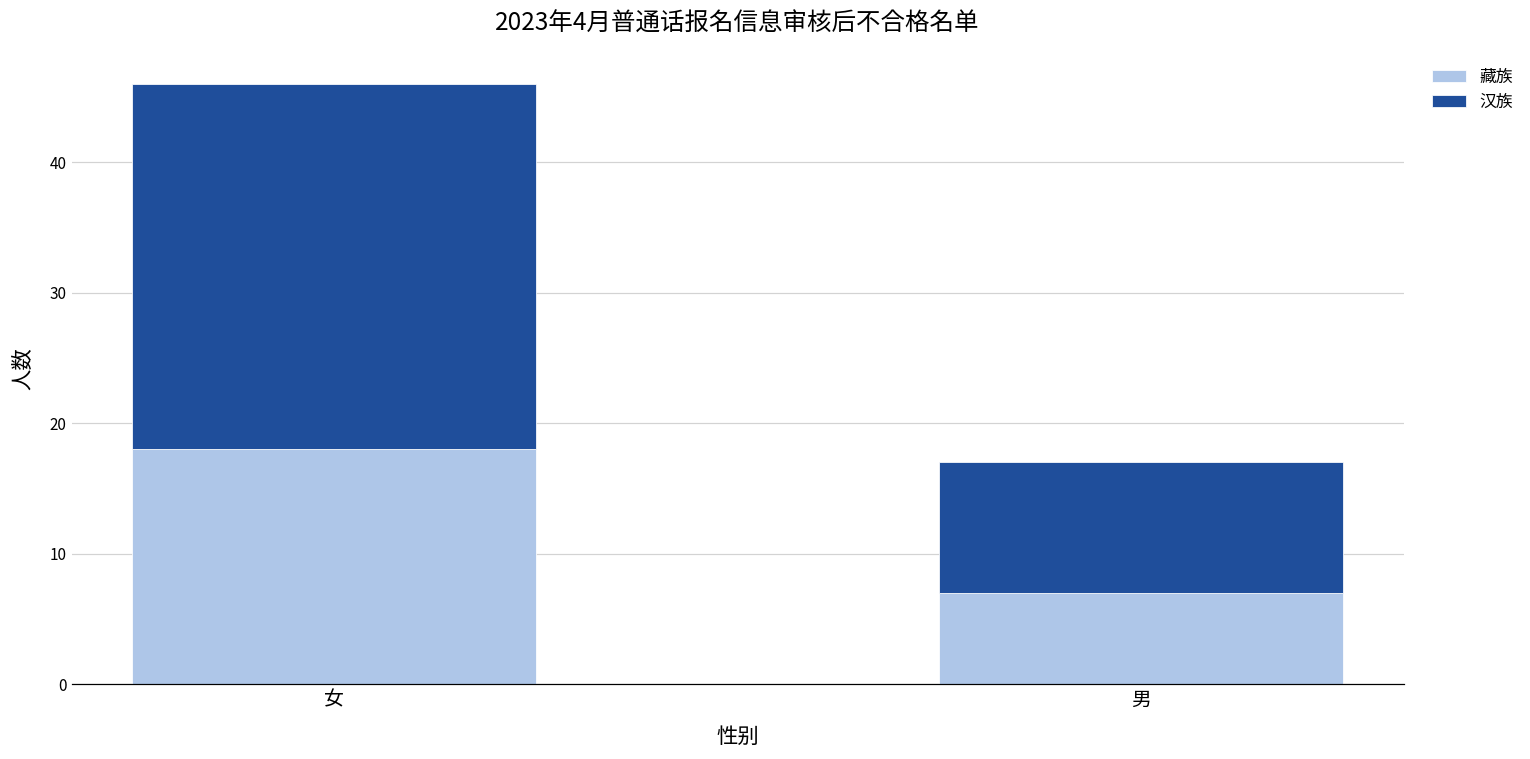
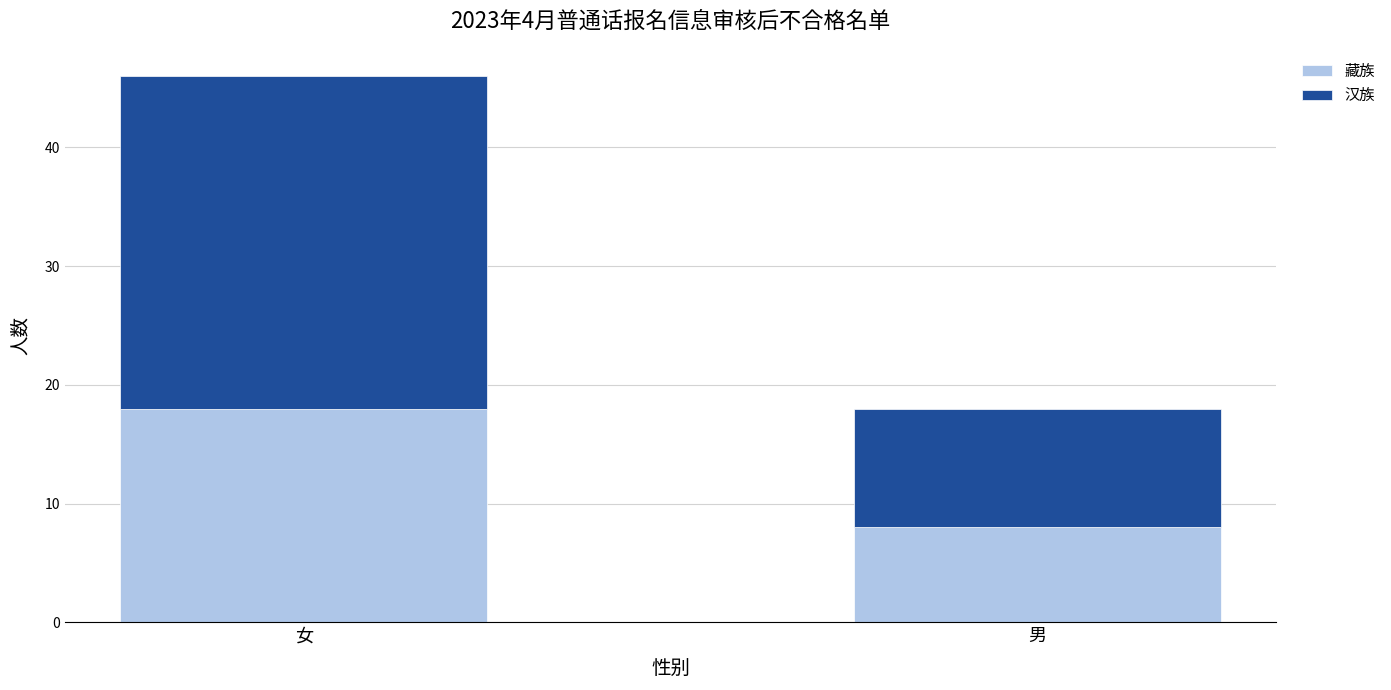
藏族, 男: 7 -> 8
